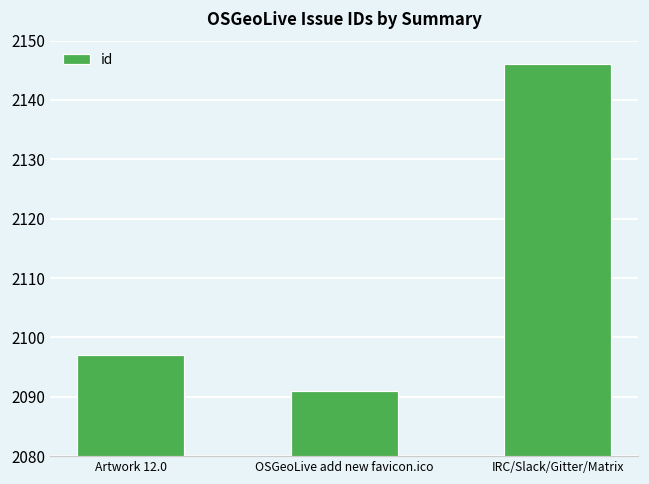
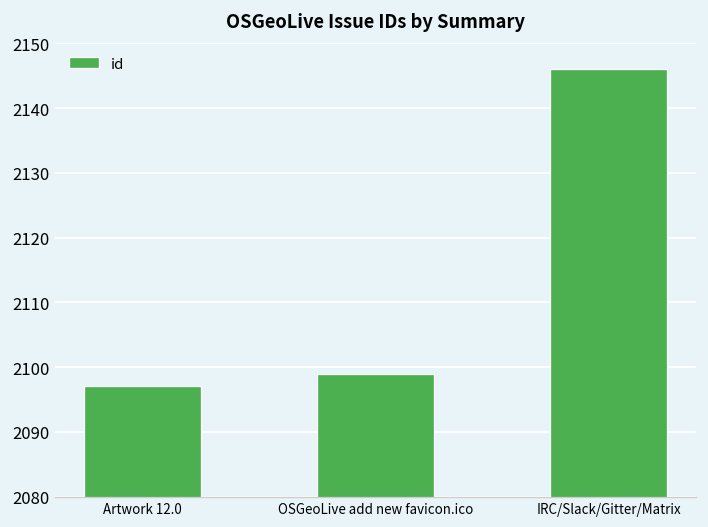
OSGeoLive add new favicon.ico: 2091 -> 2099
